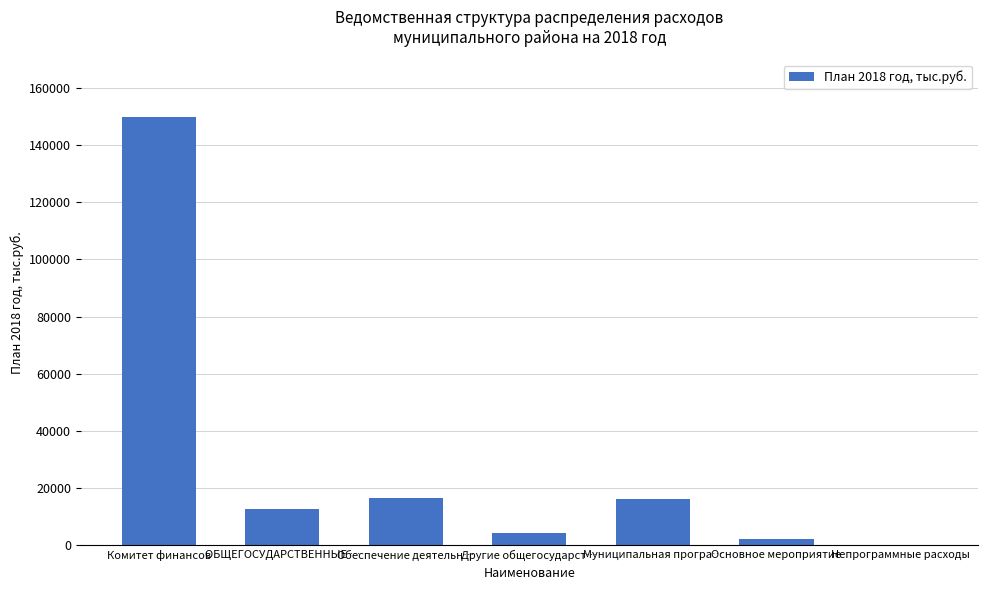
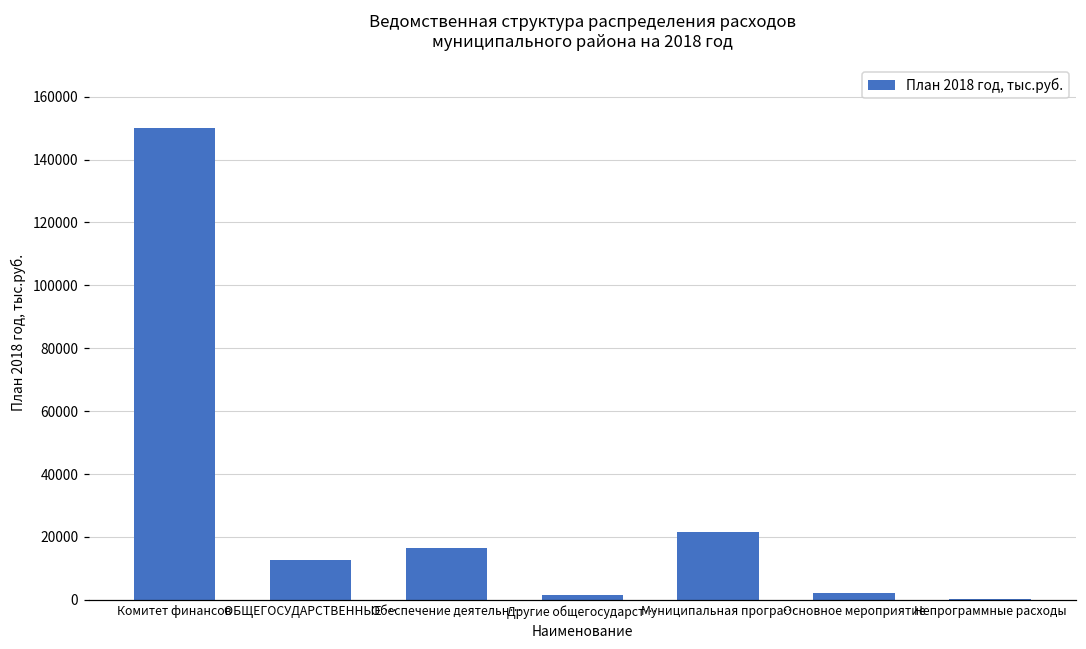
Другие общегосударст…: 4000 -> 2000
Муниципальная програ…: 16000 -> 22000
